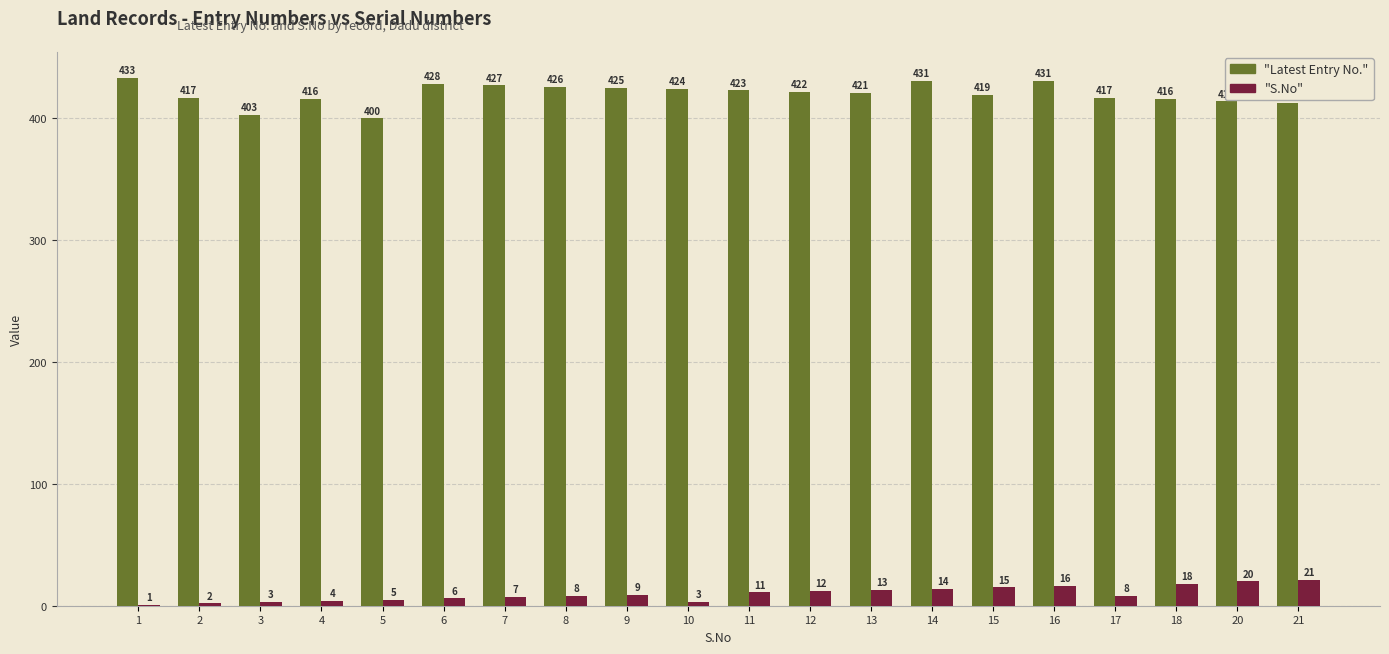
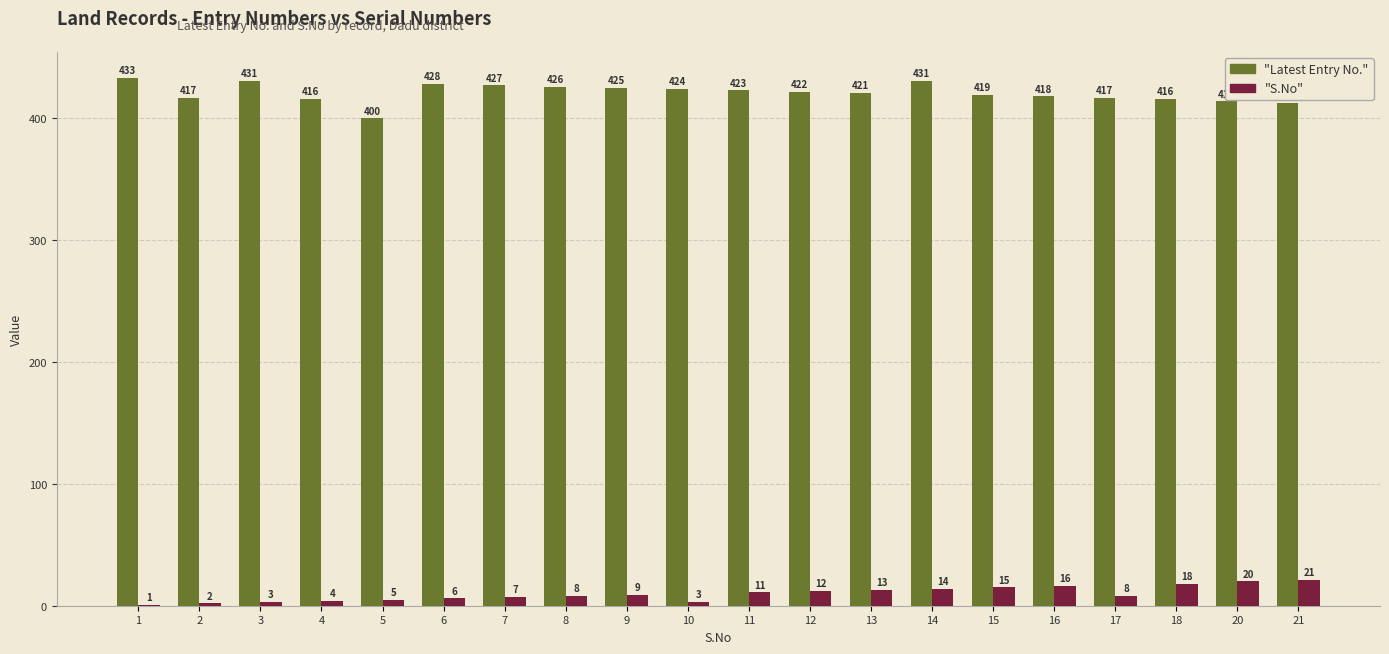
"Latest Entry No.", 3: 403 -> 431
"Latest Entry No.", 16: 431 -> 418
